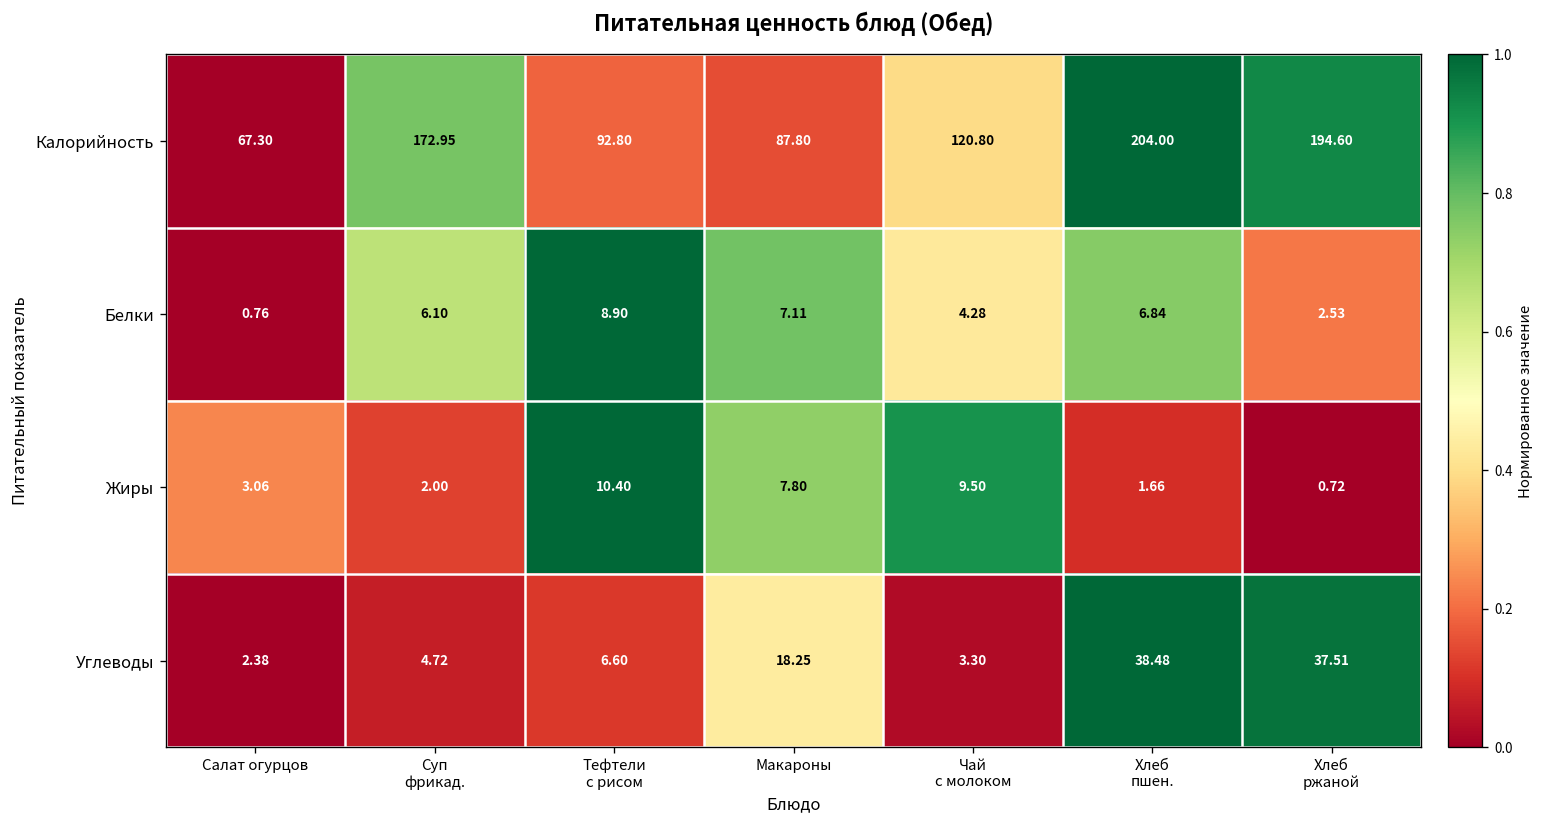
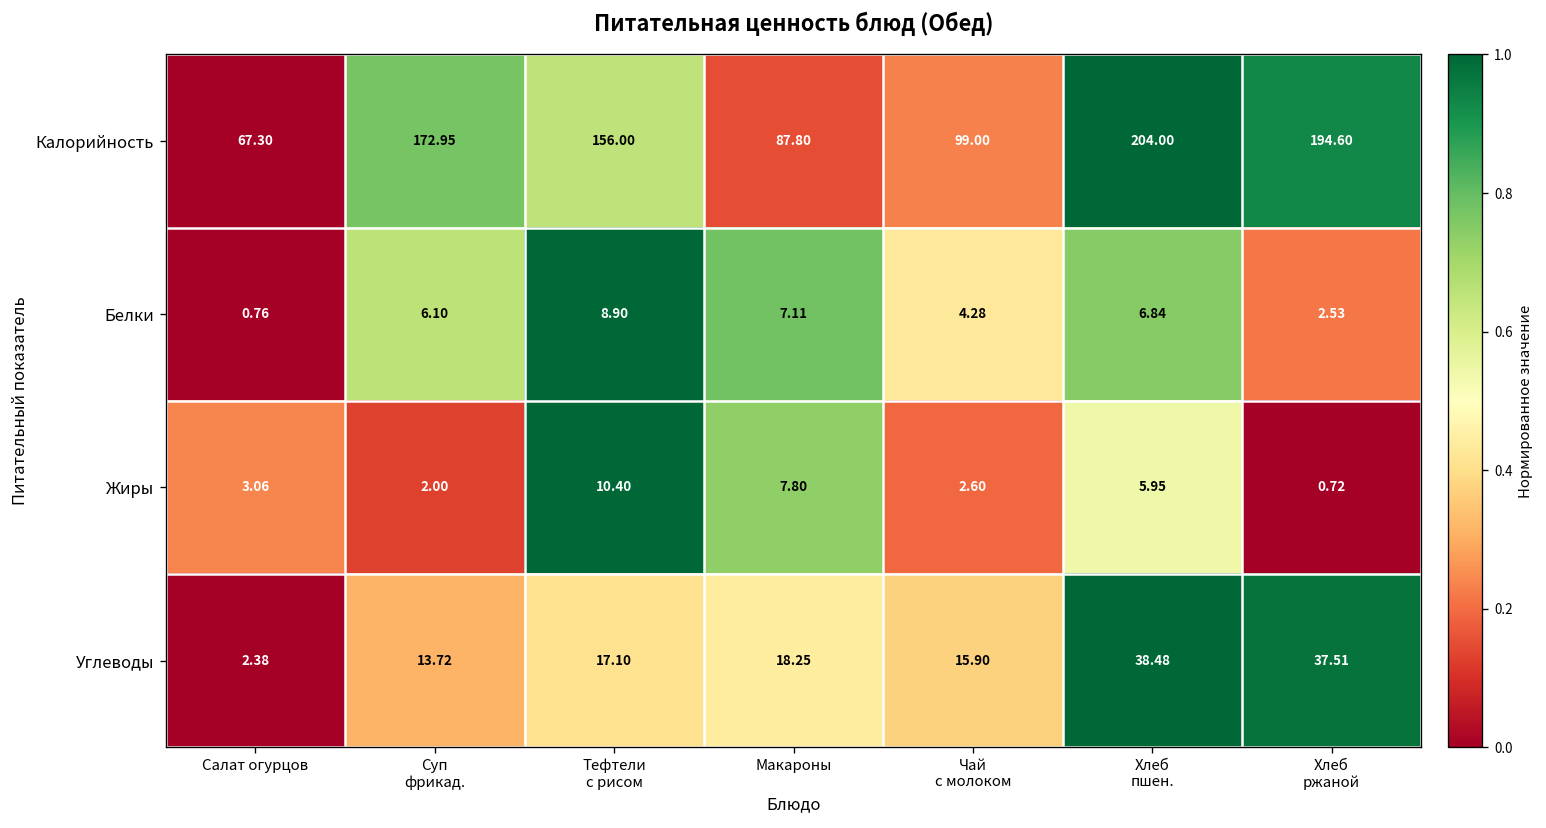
Калорийность, Тефтели с рисом: 92.80 -> 156.00
Калорийность, Чай с молоком: 120.80 -> 99.00
Жиры, Чай с молоком: 9.50 -> 2.60
Жиры, Хлеб пшен.: 1.66 -> 5.95
Углеводы, Суп фрикад.: 4.72 -> 13.72
Углеводы, Тефтели с рисом: 6.60 -> 17.10
Углеводы, Чай с молоком: 3.30 -> 15.90
